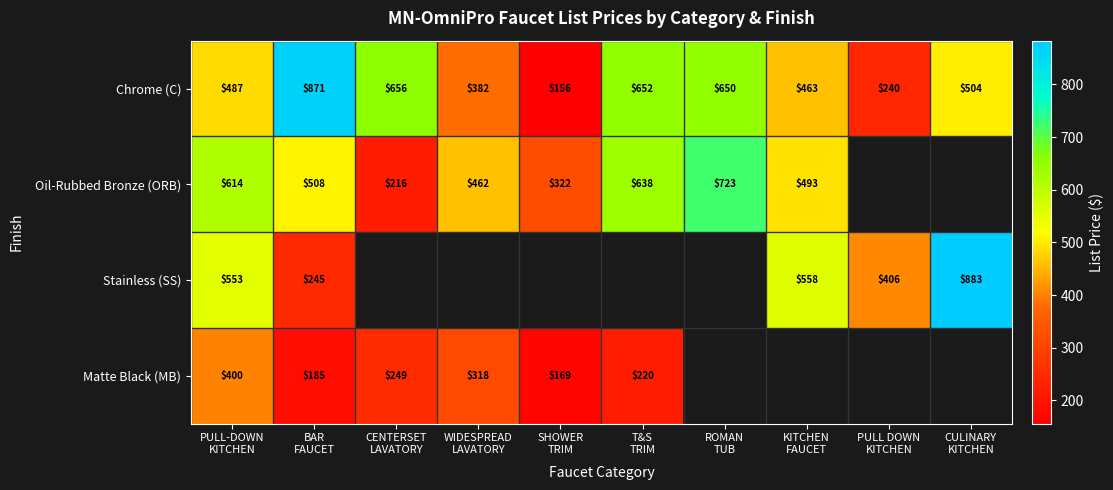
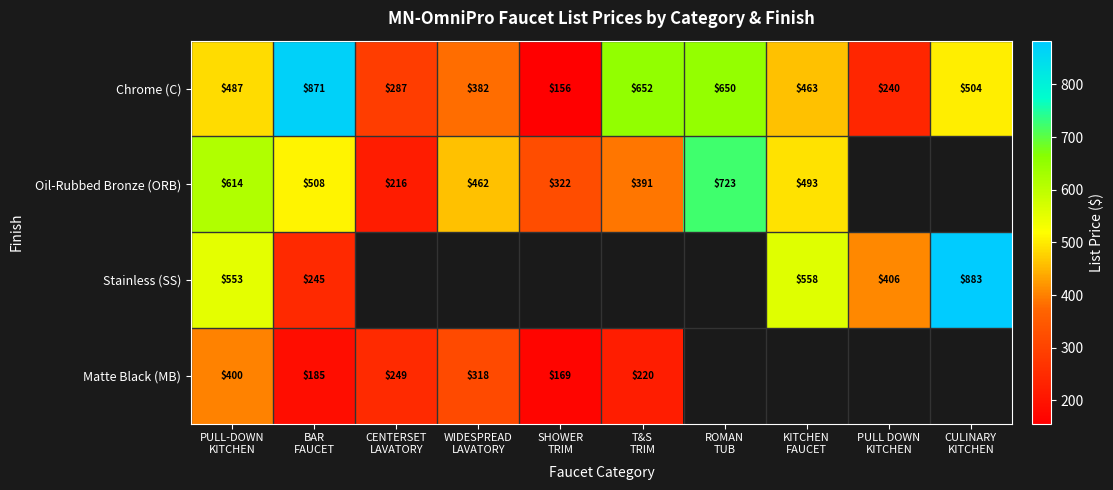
Chrome (C), CENTERSET LAVATORY: $656 -> $287
Oil-Rubbed Bronze (ORB), T&S TRIM: $638 -> $391
